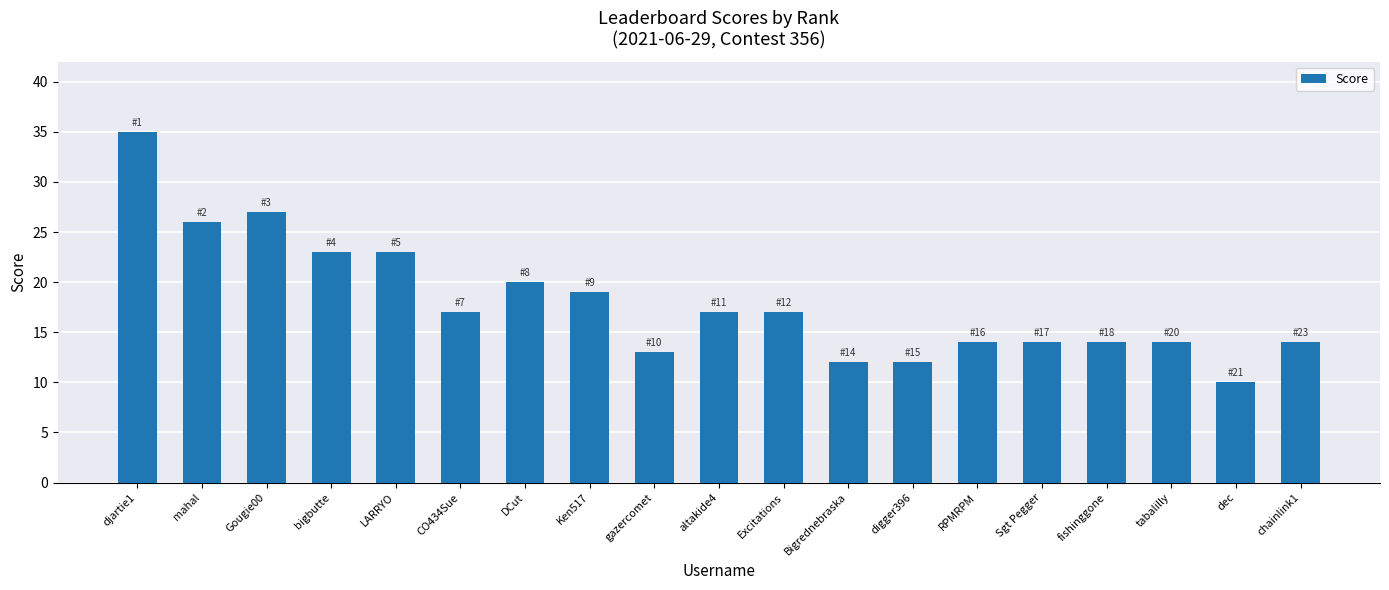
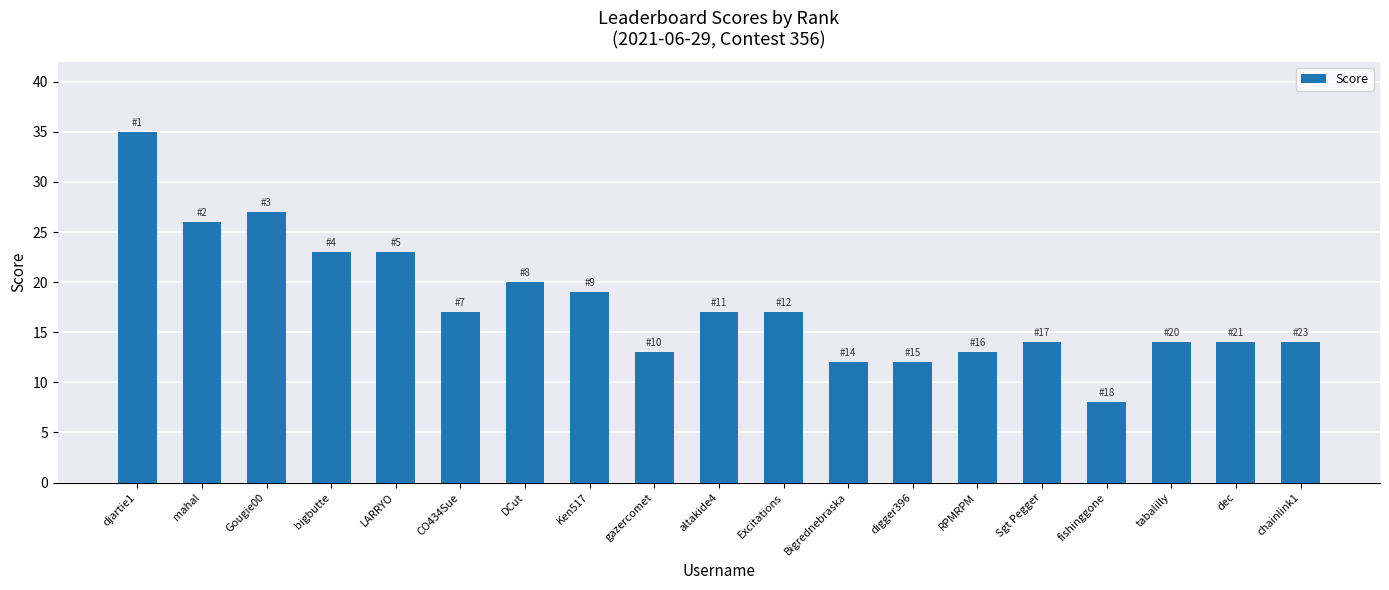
RPMRPM: 14 -> 13
fishinggone: 14 -> 8
dec: 10 -> 14
